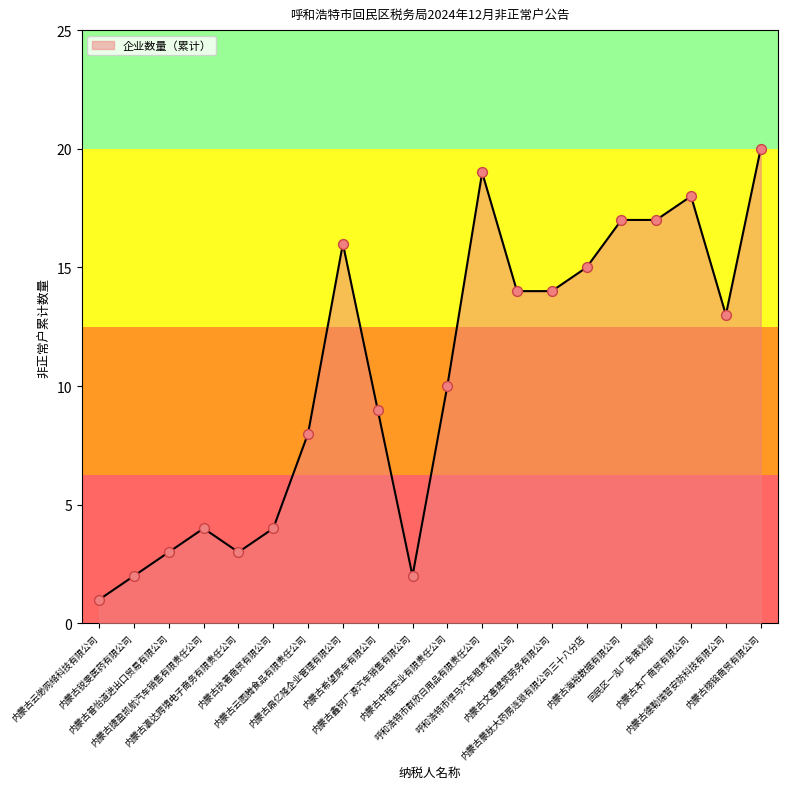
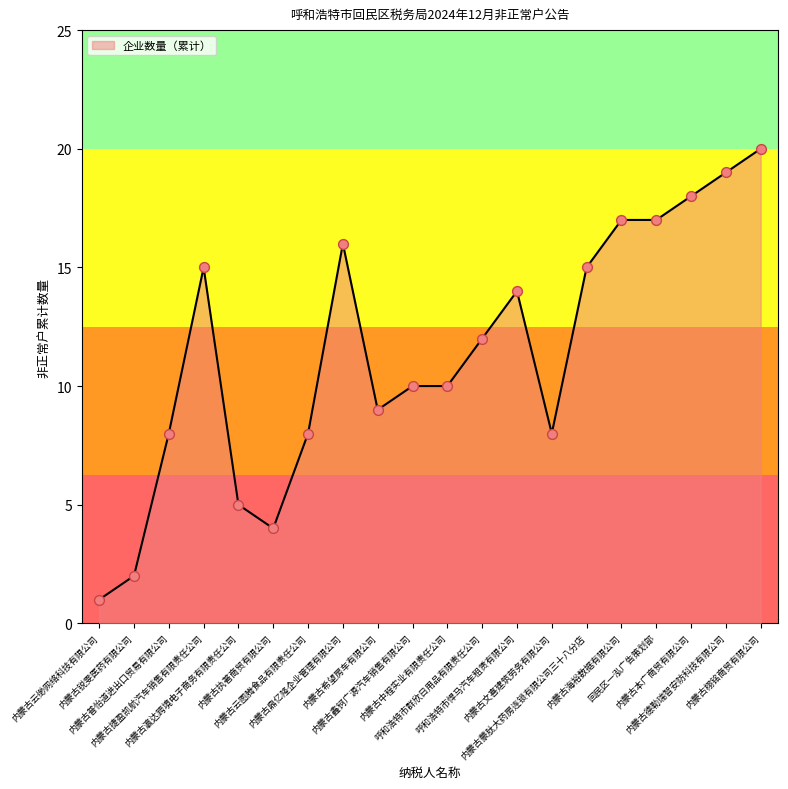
内蒙古普怡道进出口贸易有限公司: 3 -> 8
内蒙古捷盈凯航汽车销售有限责任公司: 4 -> 15
内蒙古瀛达跨境电子商务有限责任公司: 3 -> 5
内蒙古鑫钶广源汽车销售有限公司: 2 -> 10
呼和浩特市群欣日用品有限责任公司: 19 -> 12
内蒙古文喜建筑劳务有限公司: 14 -> 8
内蒙古德勒瑞智安防科技有限公司: 13 -> 19
